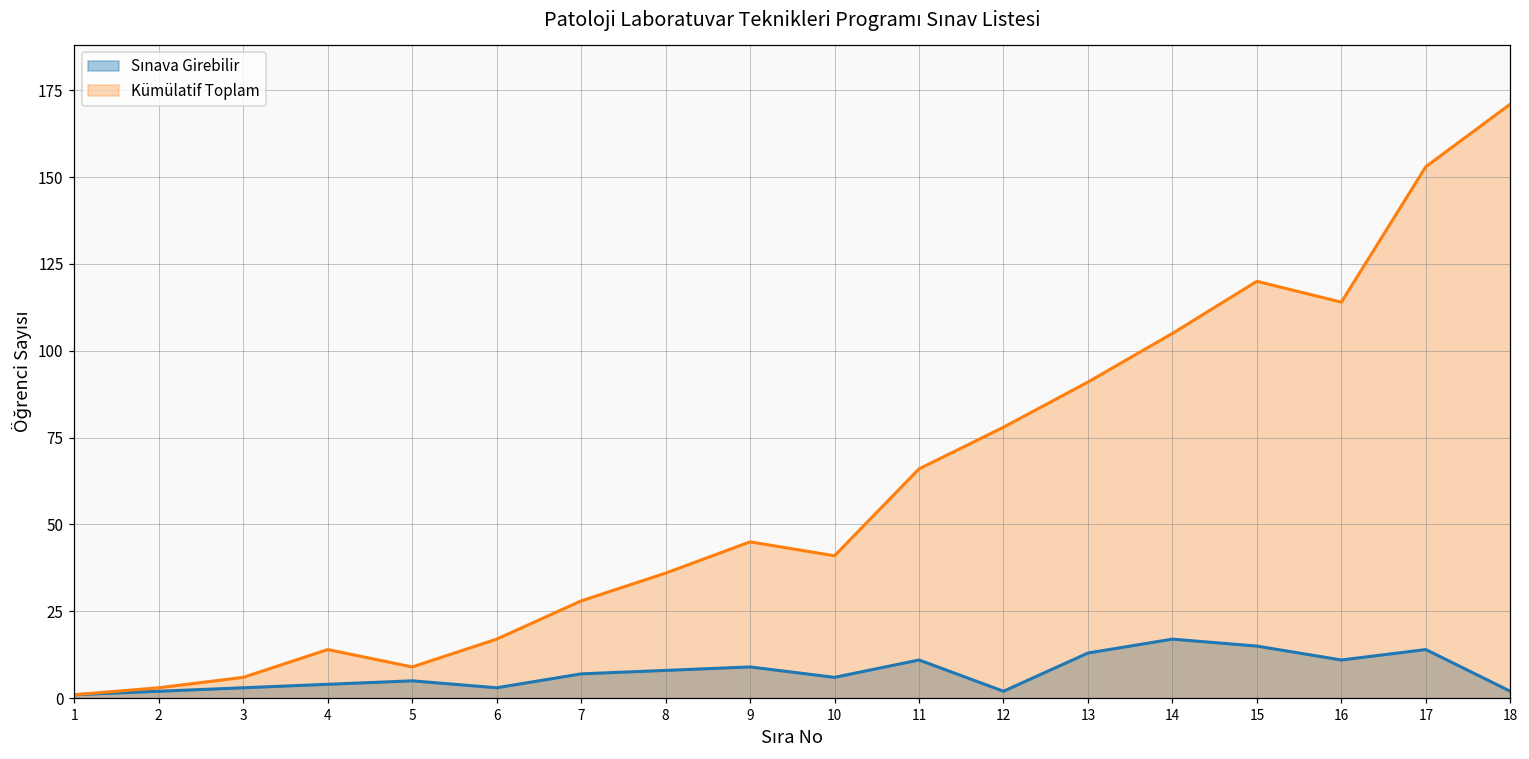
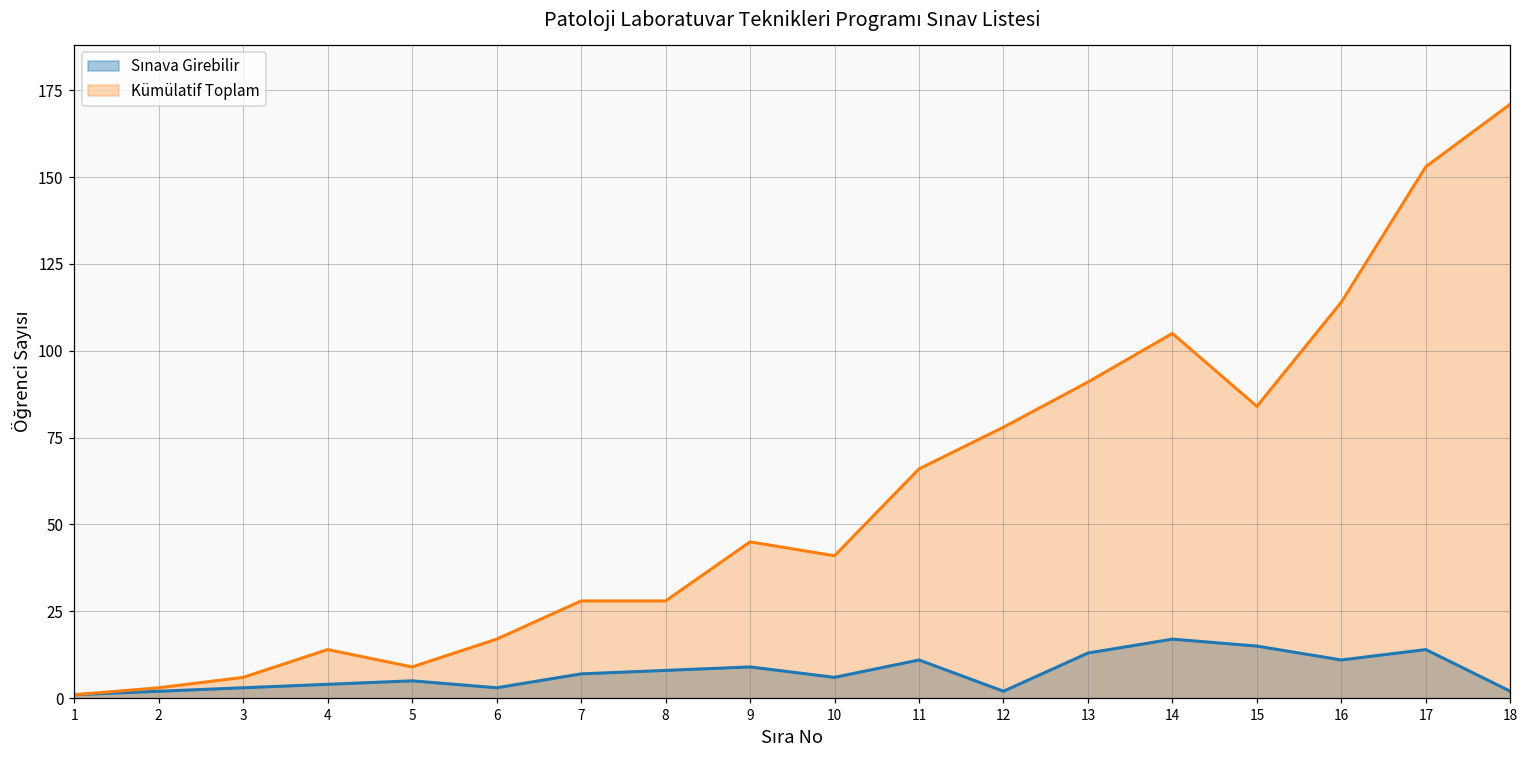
Kümülatif Toplam, 8: 36 -> 28
Kümülatif Toplam, 15: 120 -> 84
